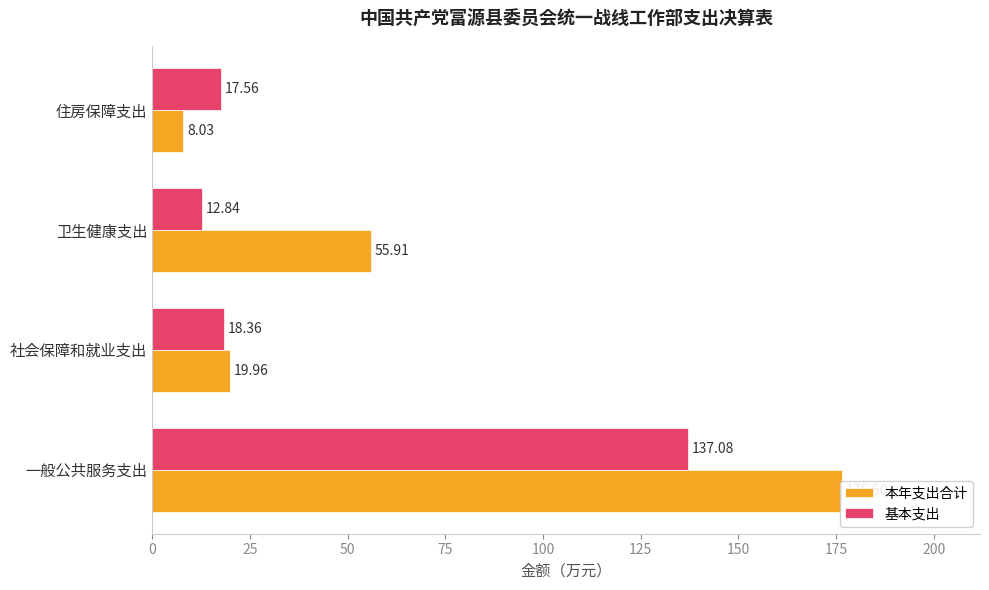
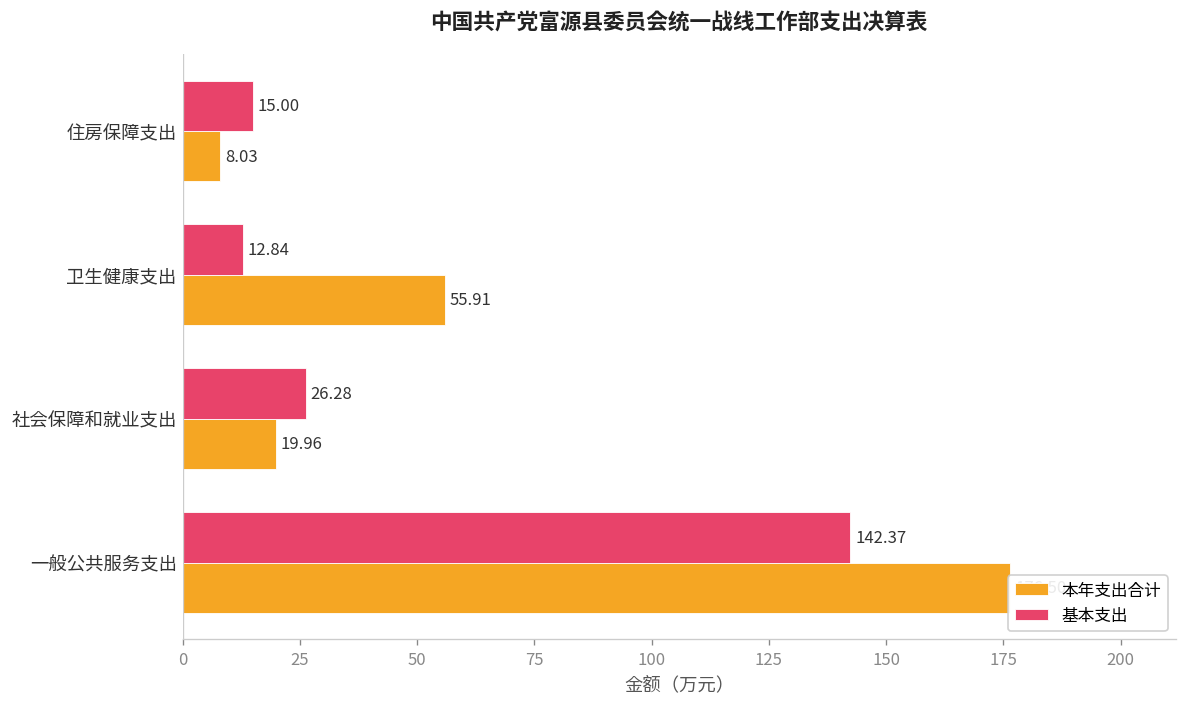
基本支出, 住房保障支出: 17.56 -> 15.00
基本支出, 社会保障和就业支出: 18.36 -> 26.28
基本支出, 一般公共服务支出: 137.08 -> 142.37
